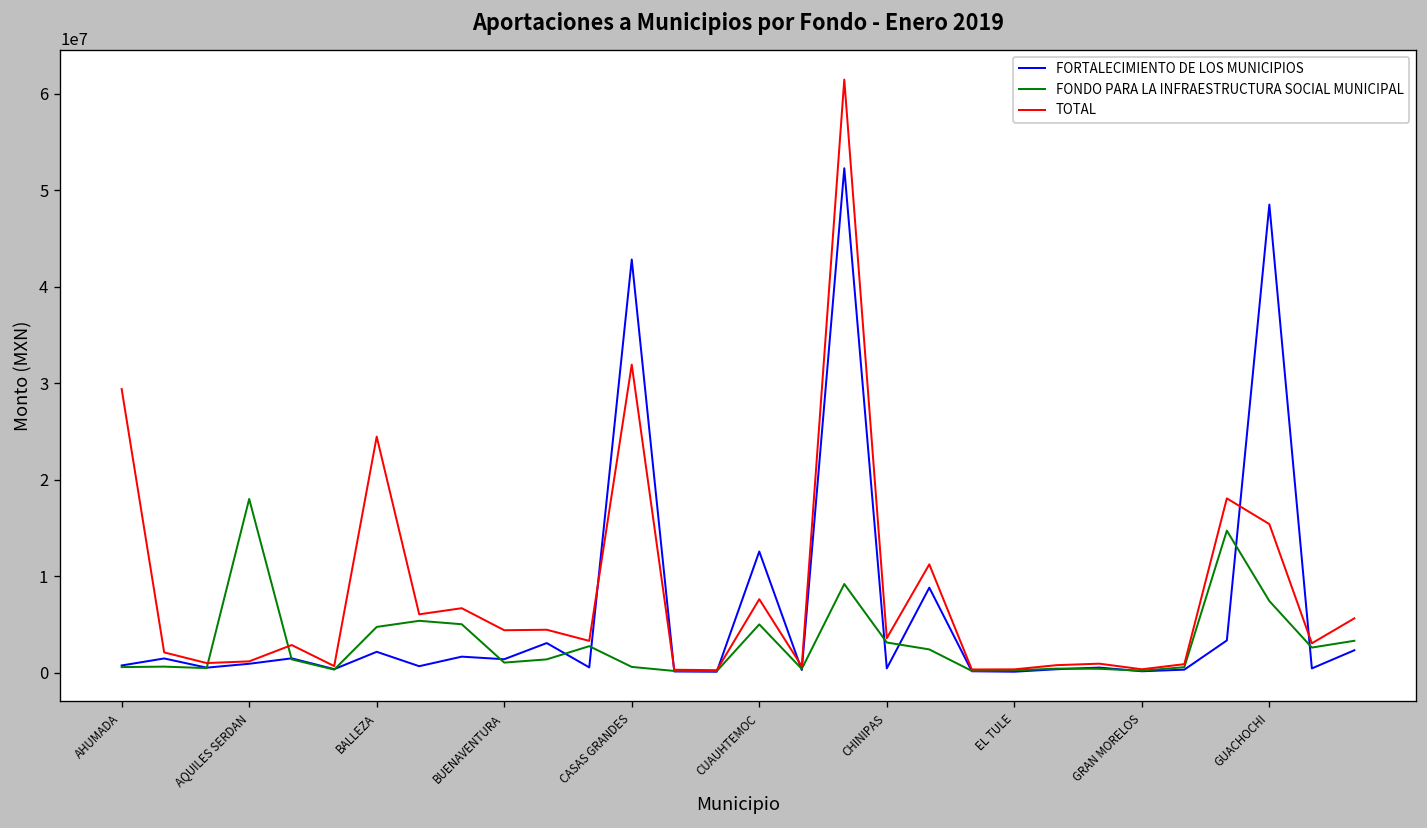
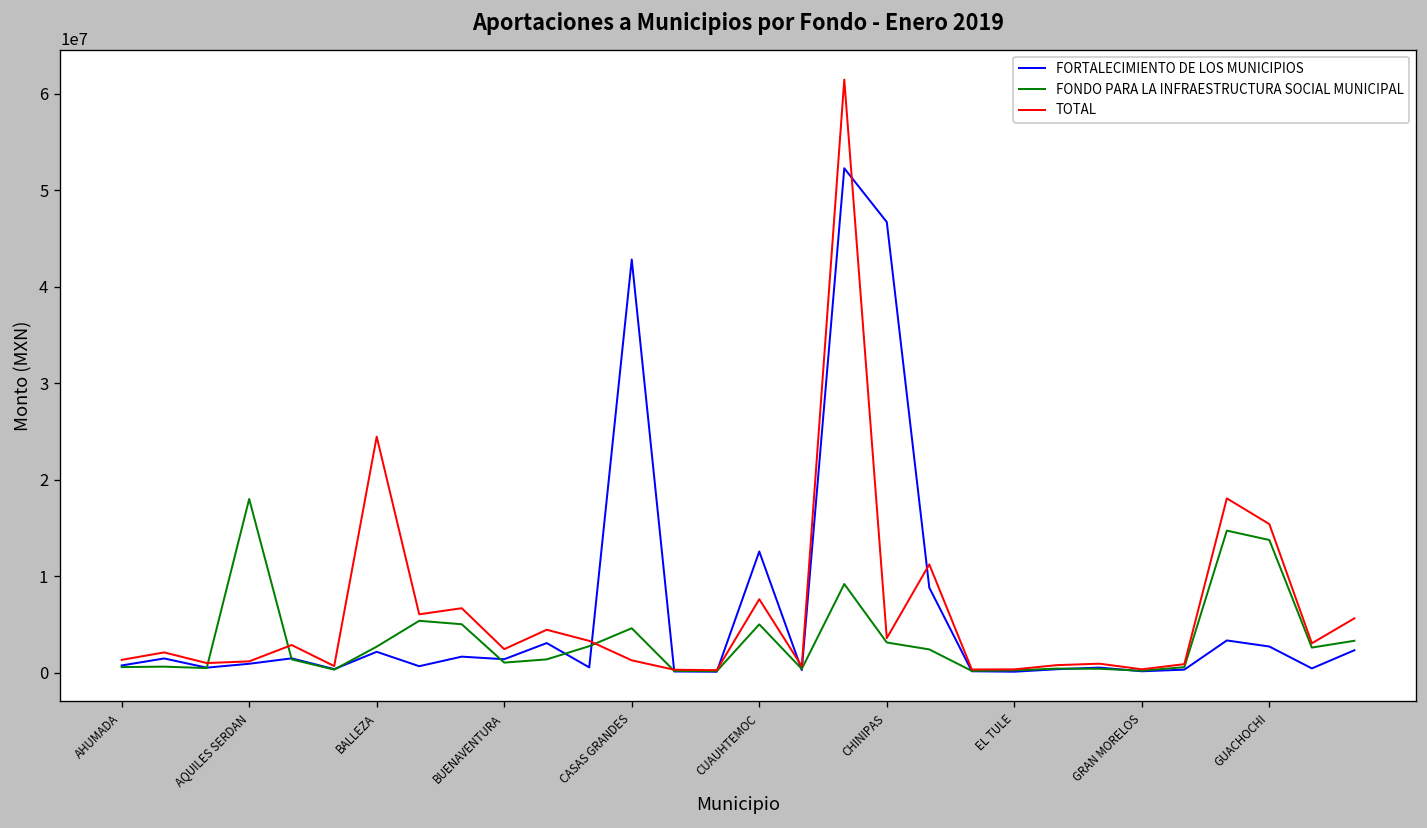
TOTAL, AHUMADA: 29000000 -> 1000000
FONDO PARA LA INFRAESTRUCTURA SOCIAL MUNICIPAL, BALLEZA: 5000000 -> 3000000
TOTAL, BUENAVENTURA: 4000000 -> 2000000
FONDO PARA LA INFRAESTRUCTURA SOCIAL MUNICIPAL, CASAS GRANDES: 1000000 -> 5000000
TOTAL, CASAS GRANDES: 32000000 -> 1000000
FORTALECIMIENTO DE LOS MUNICIPIOS, CHINIPAS: 0 -> 47000000
FORTALECIMIENTO DE LOS MUNICIPIOS, GUACHOCHI: 49000000 -> 3000000
FONDO PARA LA INFRAESTRUCTURA SOCIAL MUNICIPAL, GUACHOCHI: 7000000 -> 14000000
